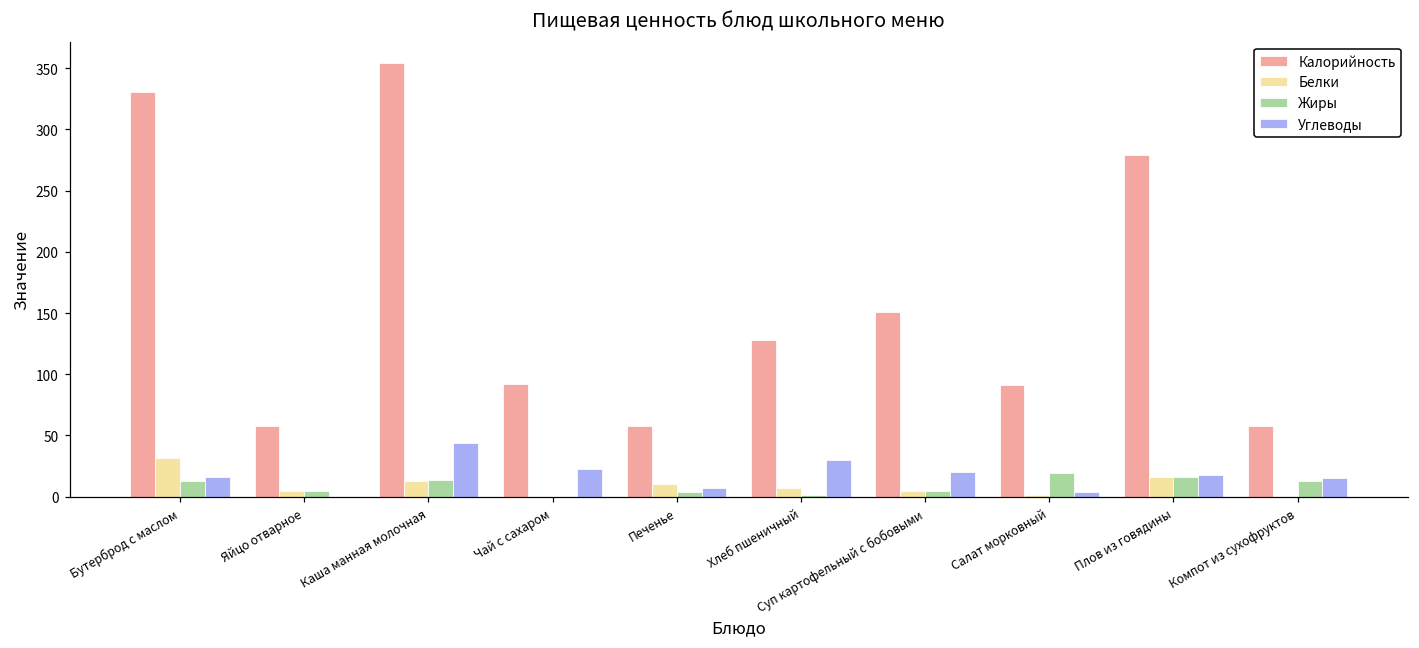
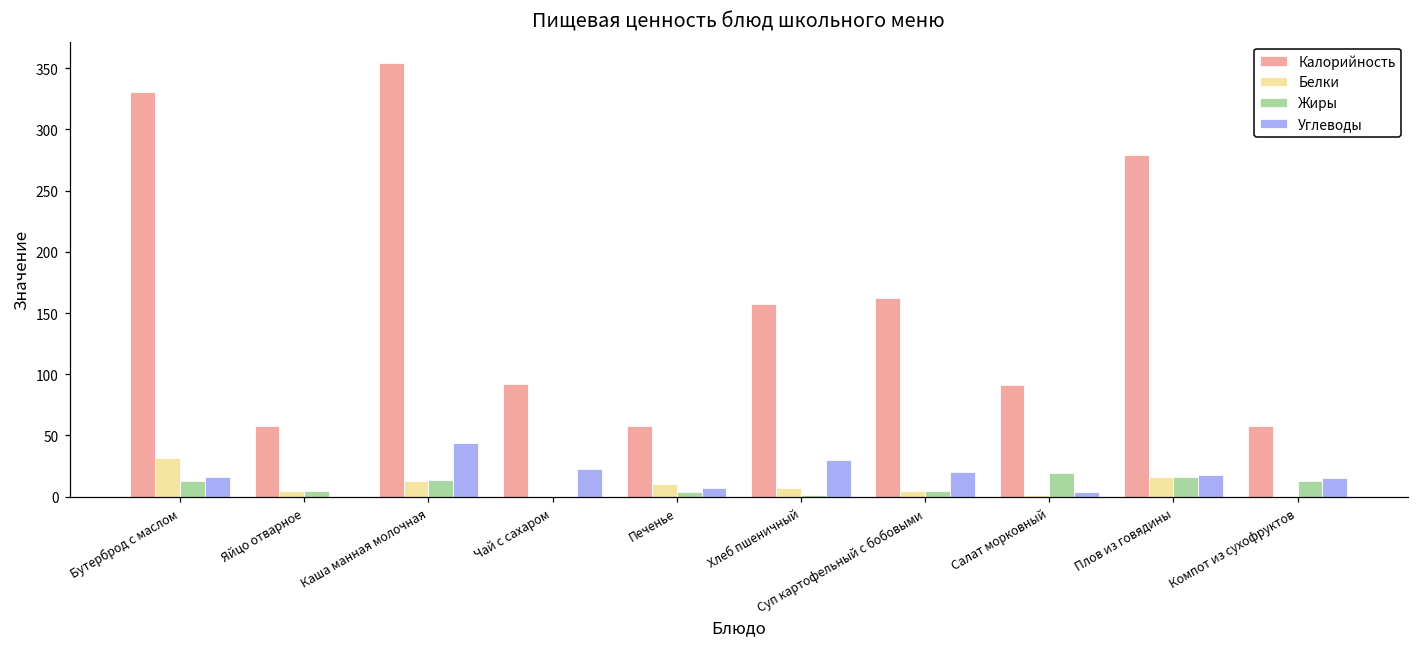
Калорийность, Хлеб пшеничный: 128 -> 157
Калорийность, Суп картофельный с бобовыми: 151 -> 162
